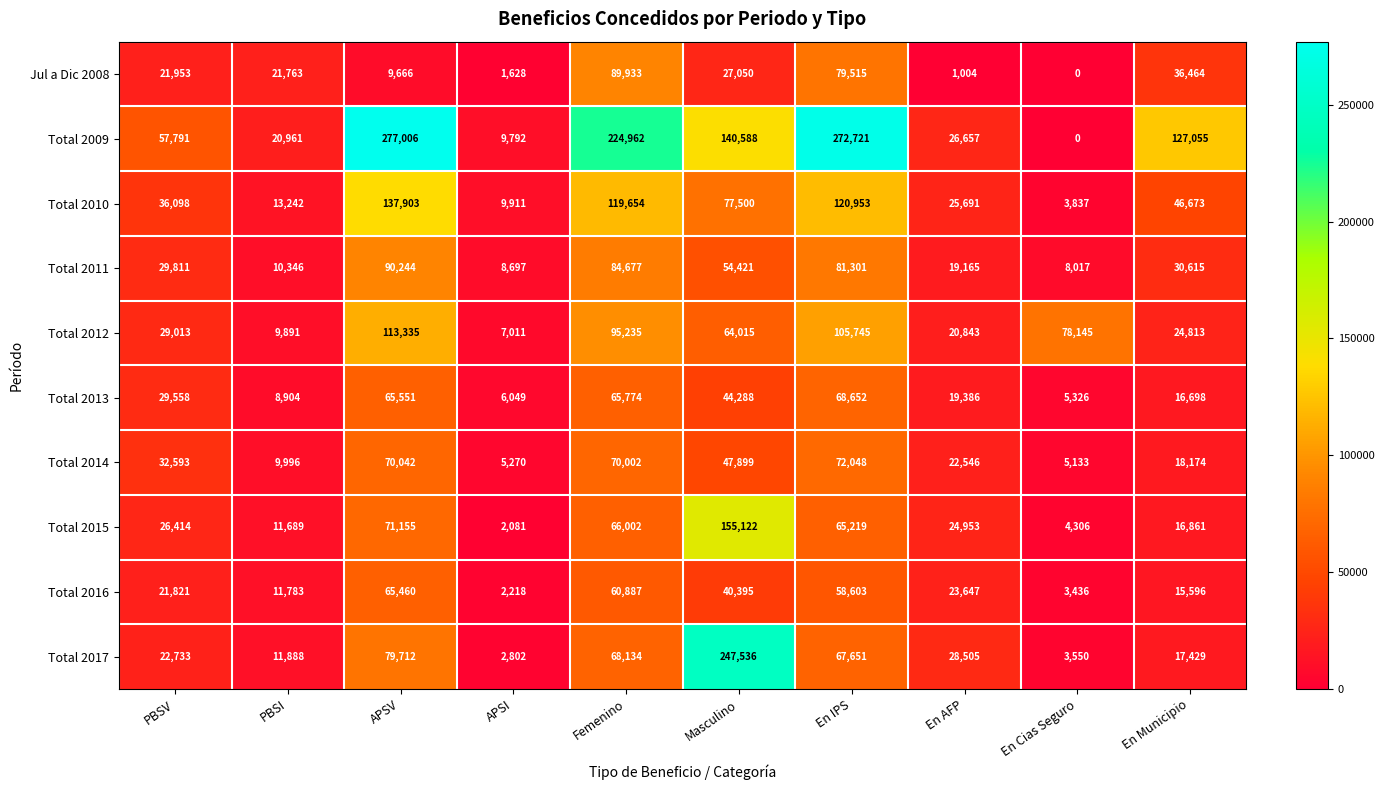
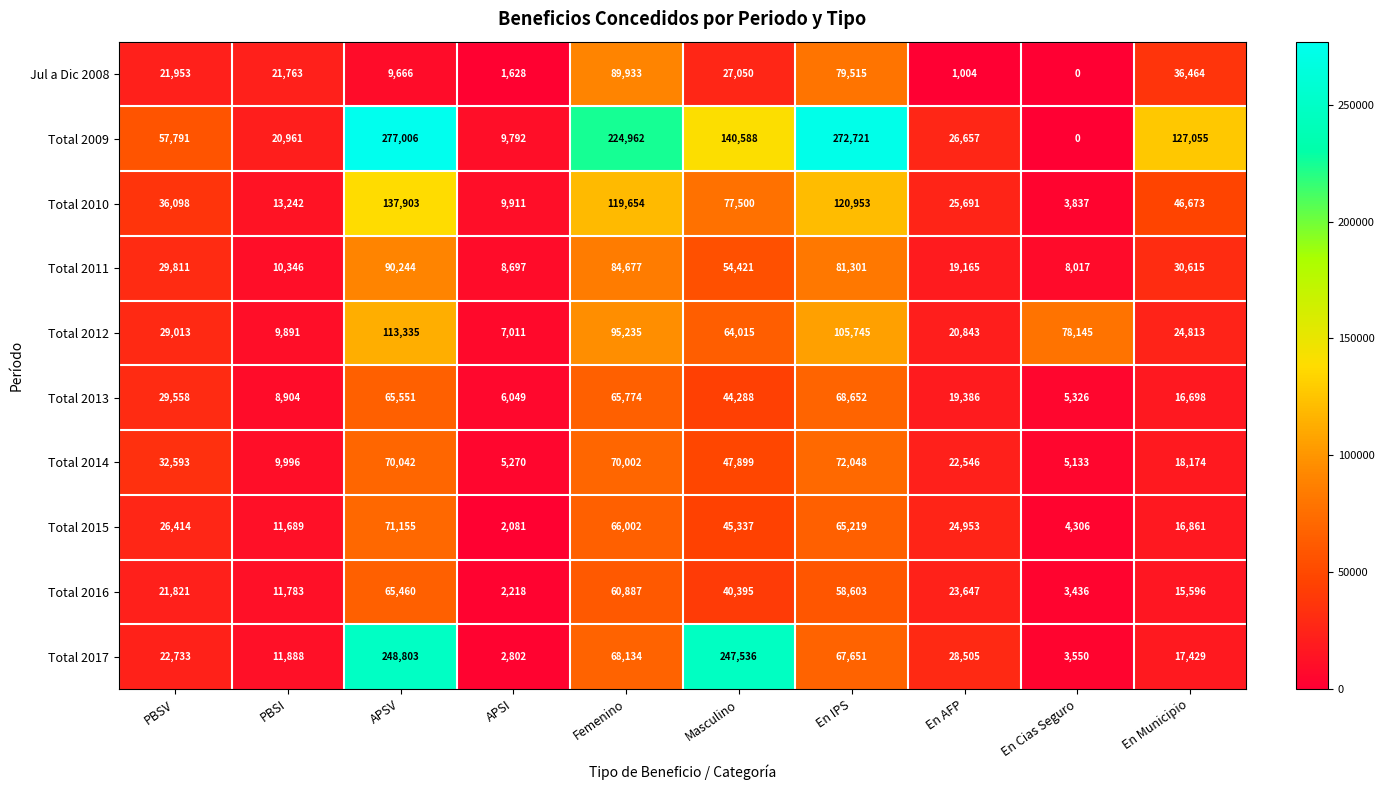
Total 2015, Masculino: 155,122 -> 45,337
Total 2017, APSV: 79,712 -> 248,803
